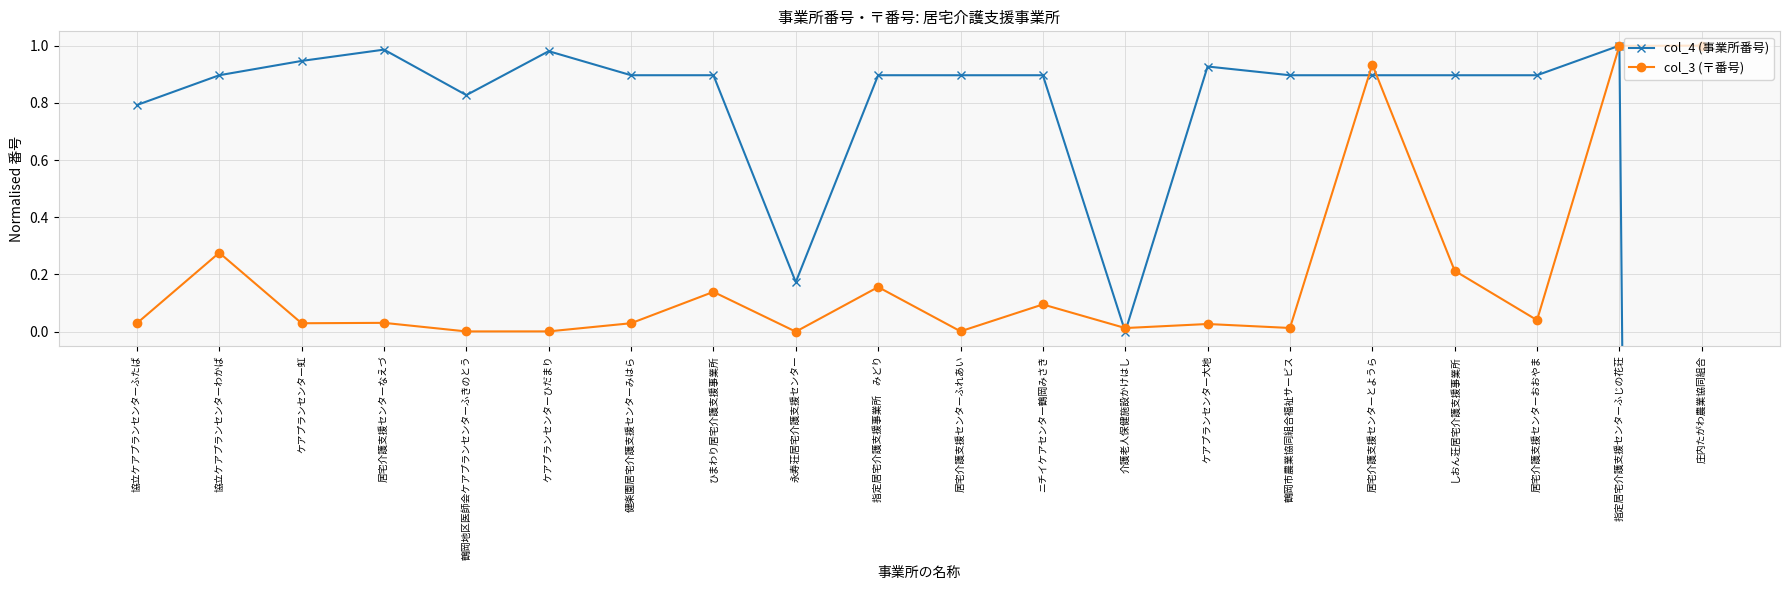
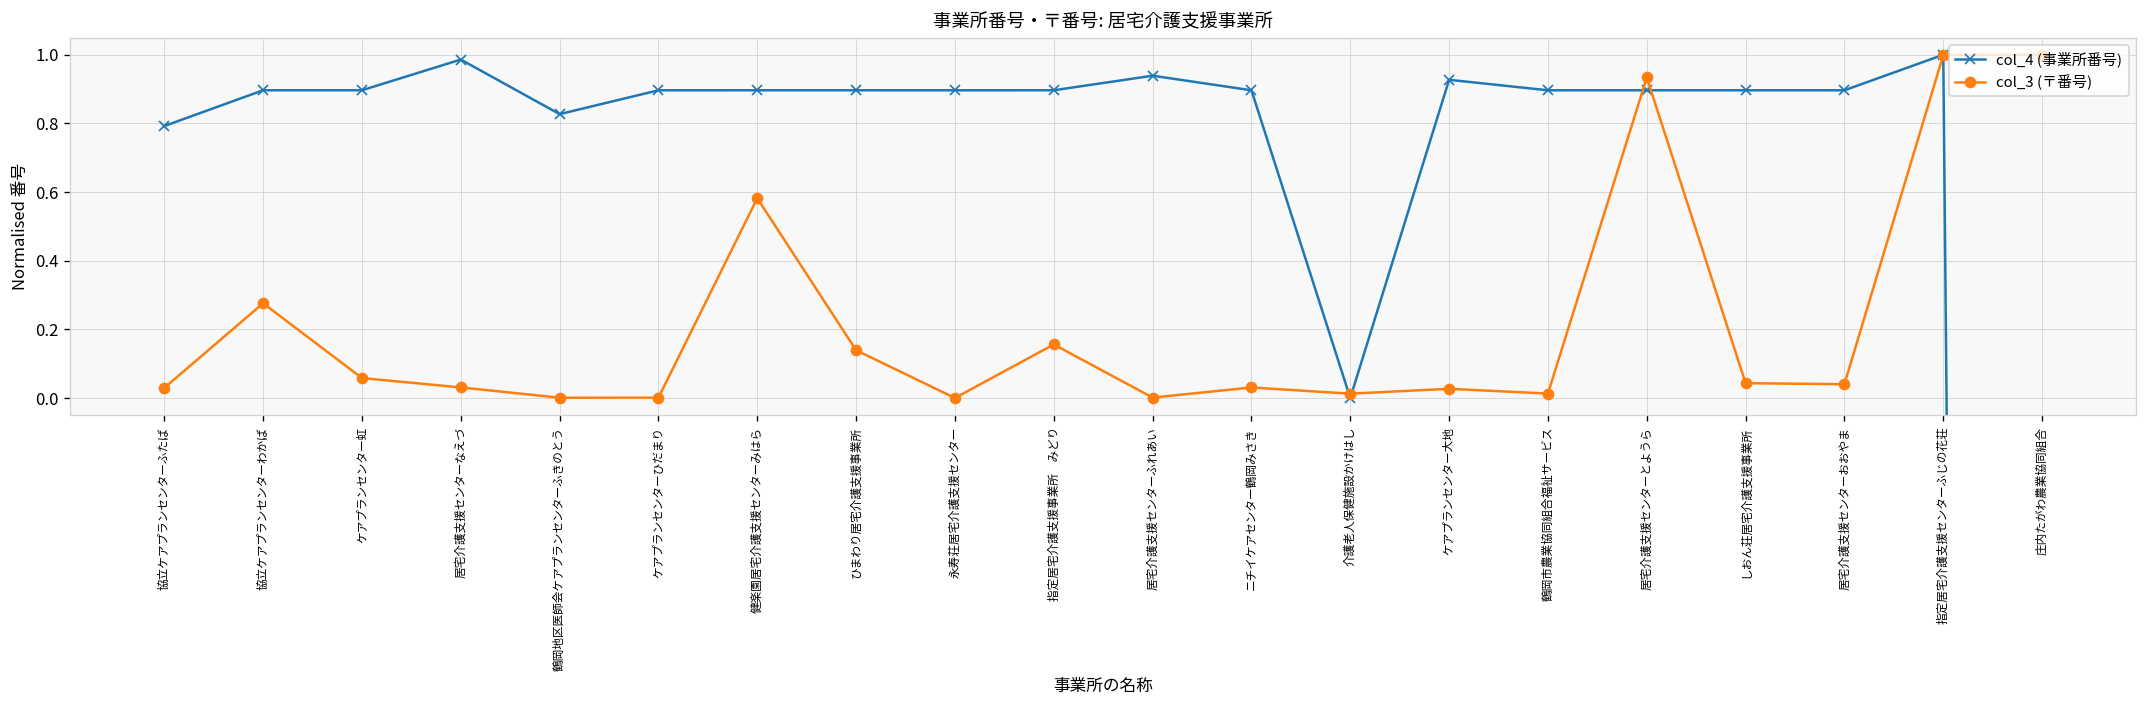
col_4 (事業所番号), ケアプランセンター虹: 0.95 -> 0.90
col_3 (〒番号), ケアプランセンター虹: 0.03 -> 0.06
col_4 (事業所番号), ケアプランセンターひだまり: 0.98 -> 0.90
col_3 (〒番号), 健楽園居宅介護支援センターみはら: 0.03 -> 0.58
col_4 (事業所番号), 永寿荘居宅介護支援センター: 0.17 -> 0.90
col_4 (事業所番号), 居宅介護支援センターふれあい: 0.90 -> 0.94
col_3 (〒番号), ニチイケアセンター鶴岡みさき: 0.10 -> 0.03
col_3 (〒番号), しおん荘居宅介護支援事業所: 0.21 -> 0.04
